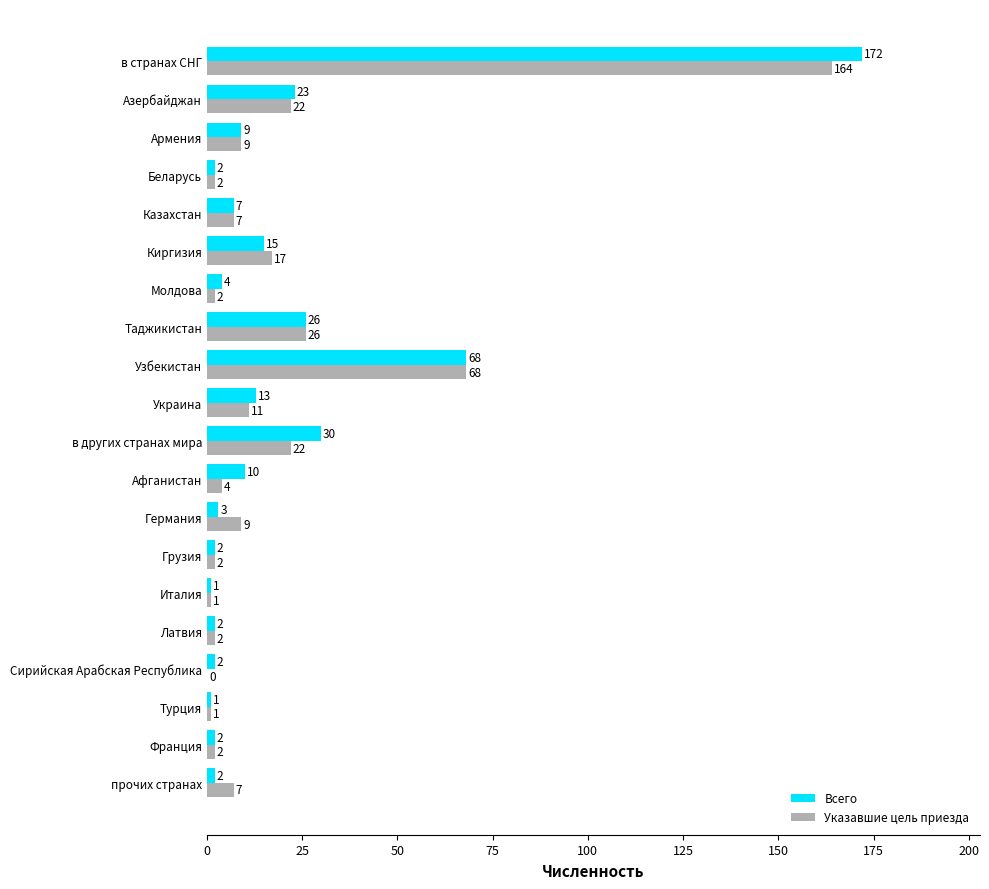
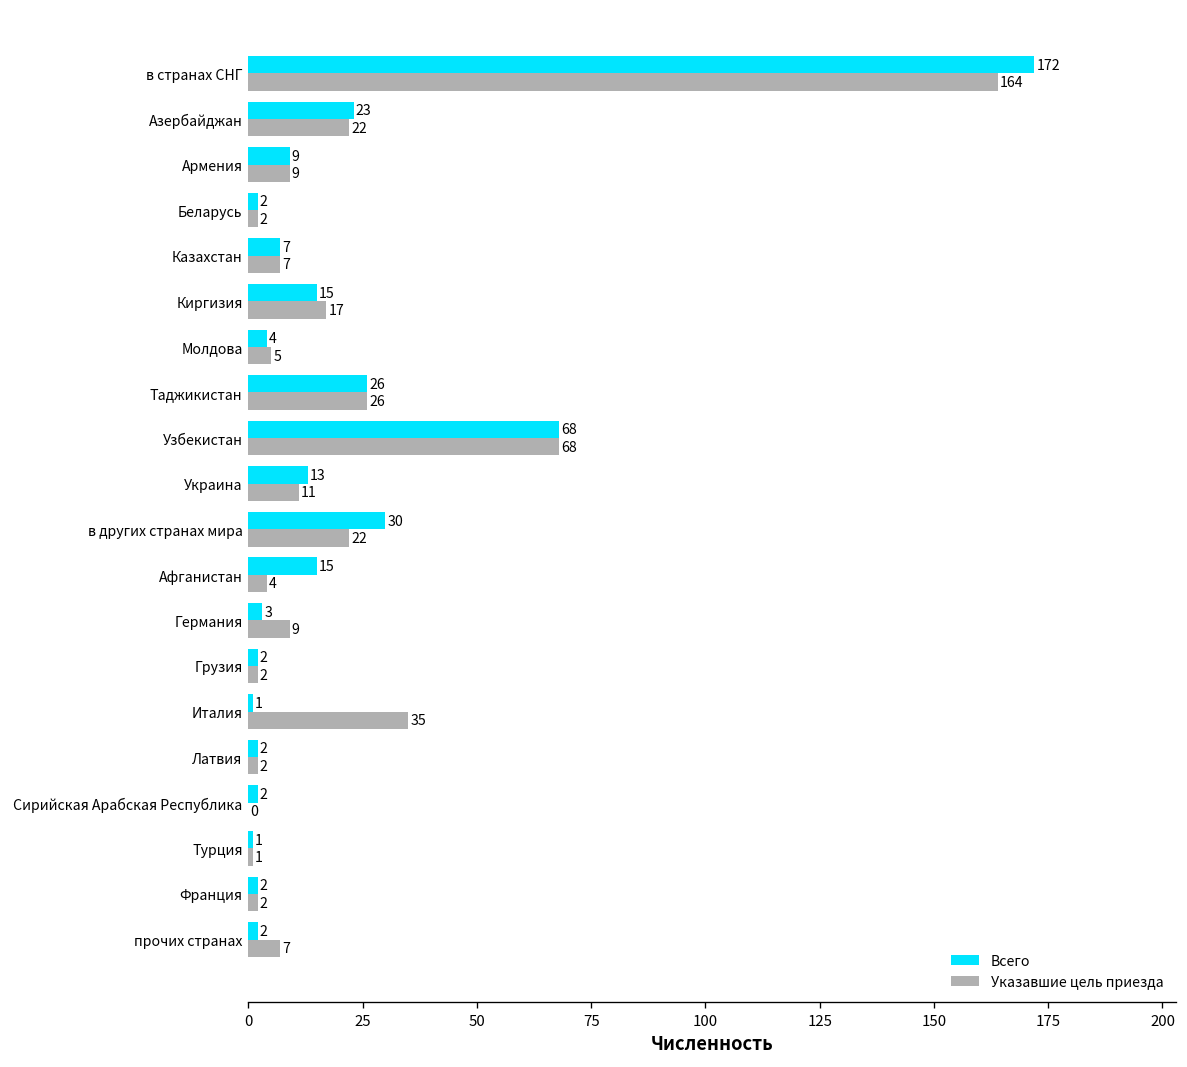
Указавшие цель приезда, Молдова: 2 -> 5
Всего, Афганистан: 10 -> 15
Указавшие цель приезда, Италия: 1 -> 35
